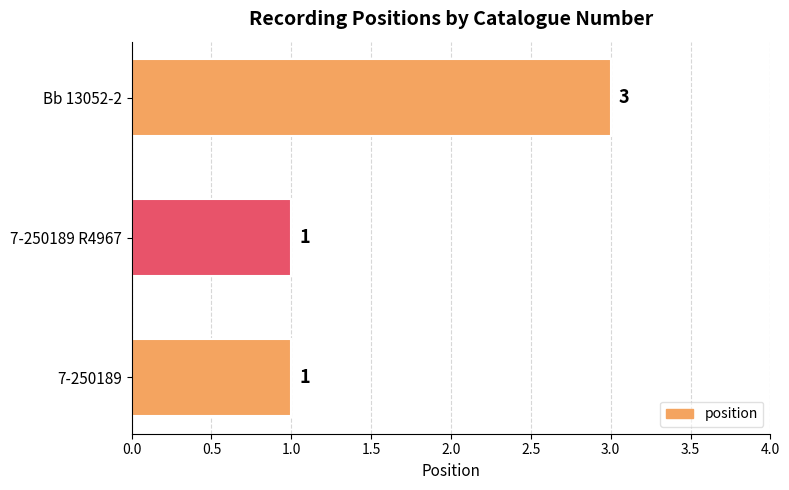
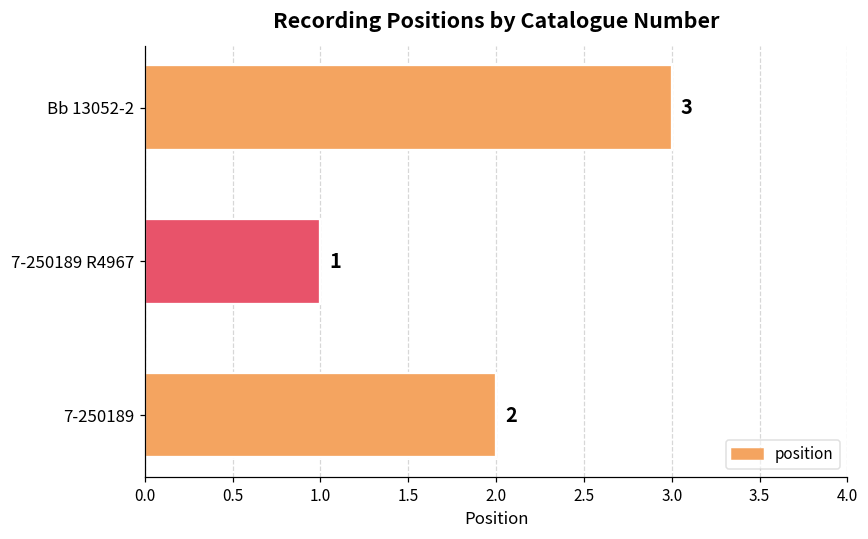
7-250189: 1 -> 2
